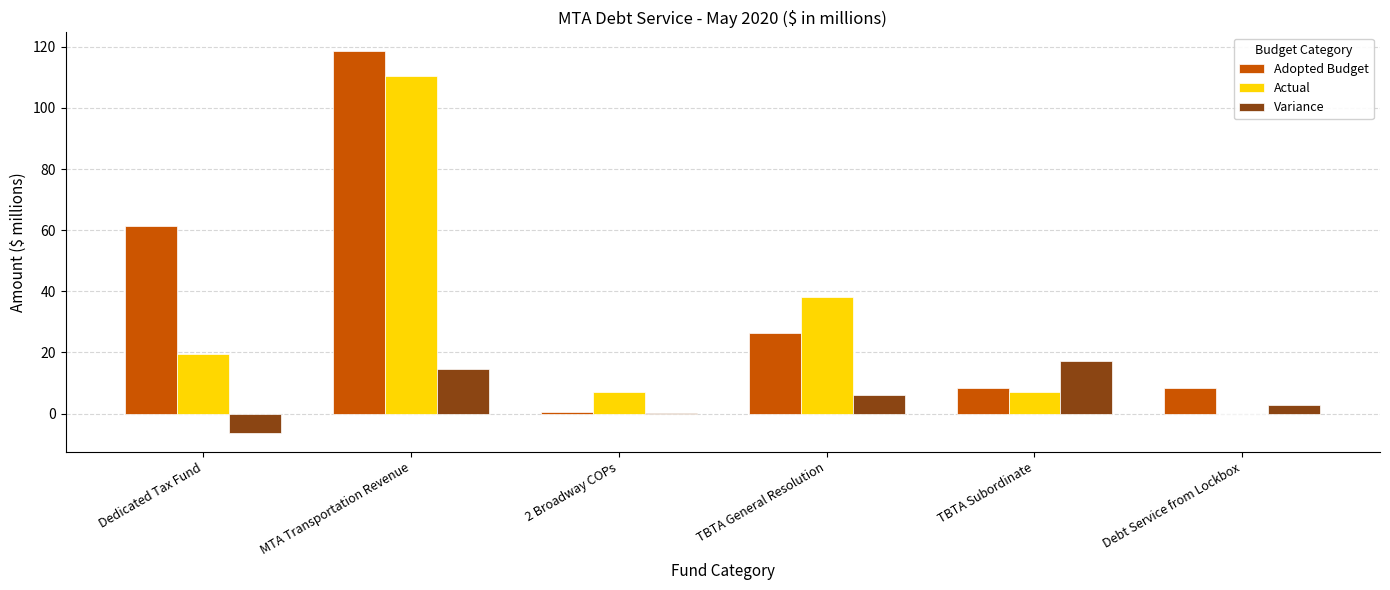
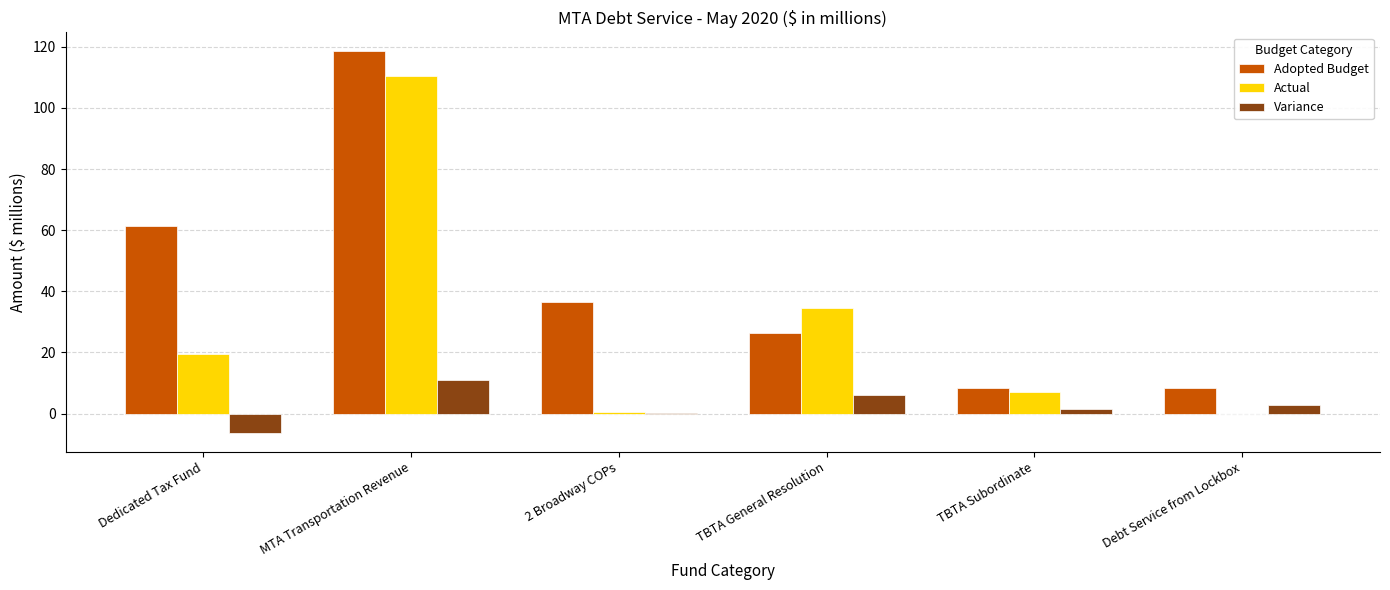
Variance, MTA Transportation Revenue: 15 -> 11
Adopted Budget, 2 Broadway COPs: 1 -> 37
Actual, 2 Broadway COPs: 7 -> 1
Actual, TBTA General Resolution: 38 -> 35
Variance, TBTA Subordinate: 17 -> 2
